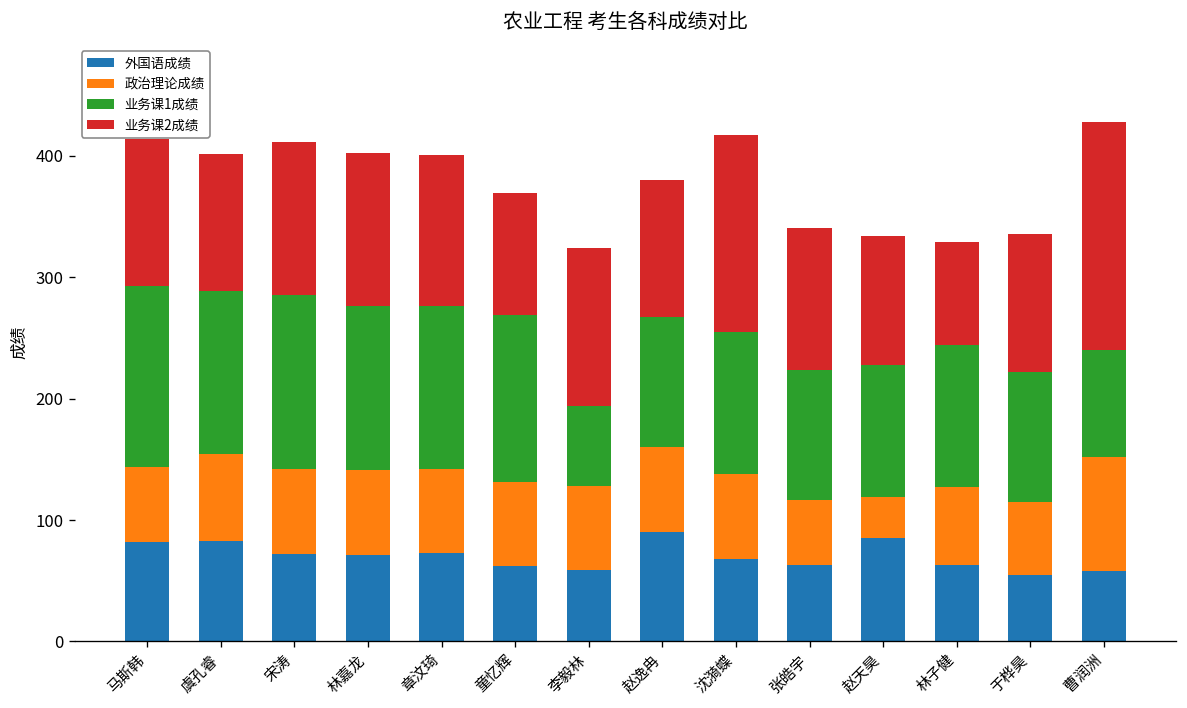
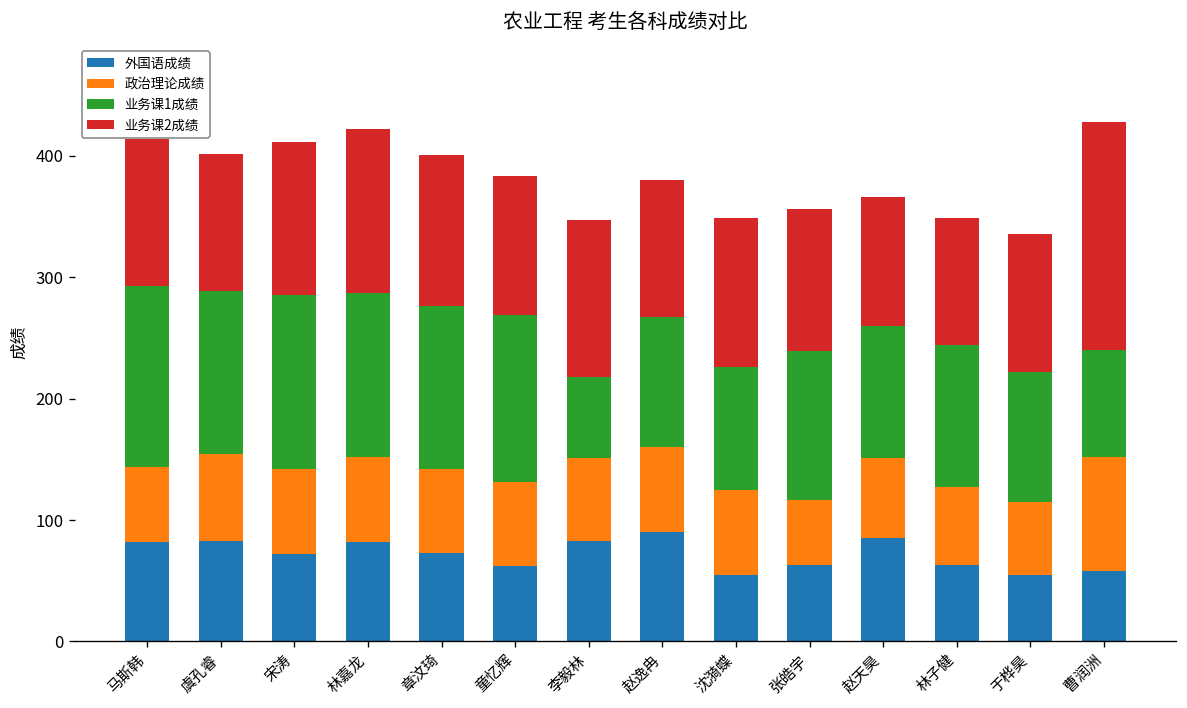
外国语成绩, 林嘉龙: 71 -> 82
业务课2成绩, 林嘉龙: 126 -> 135
业务课2成绩, 童忆辉: 100 -> 114
外国语成绩, 李毅林: 59 -> 83
外国语成绩, 沈漪蝶: 68 -> 55
业务课1成绩, 沈漪蝶: 117 -> 101
业务课2成绩, 沈漪蝶: 163 -> 123
业务课1成绩, 张皓宇: 107 -> 123
政治理论成绩, 赵天昊: 34 -> 66
业务课2成绩, 林子健: 85 -> 105
